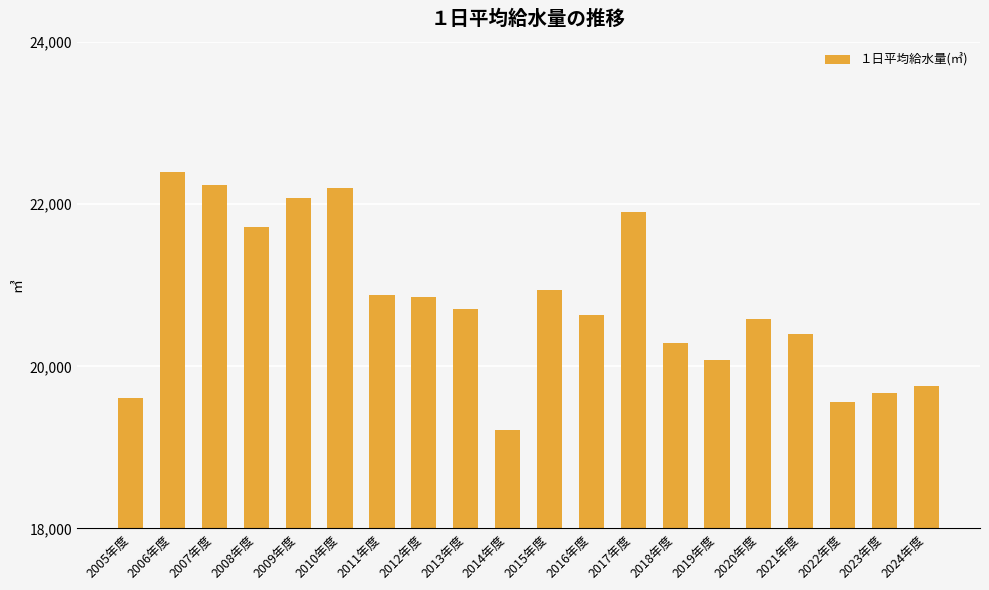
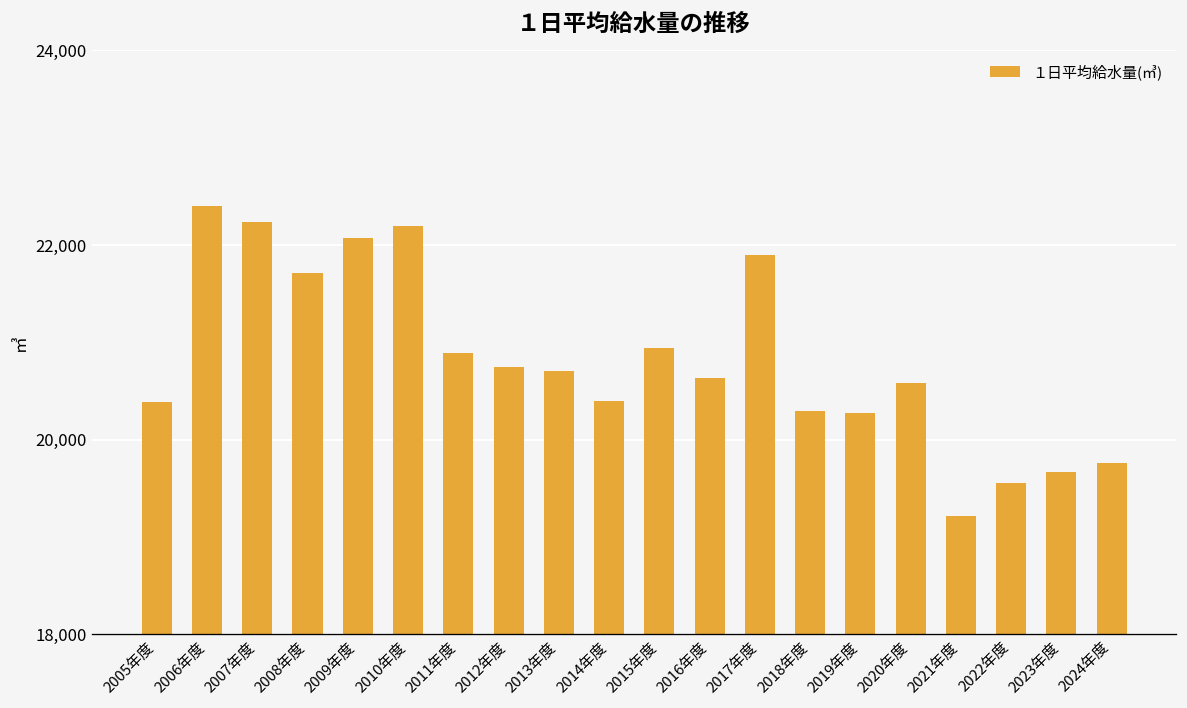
2005年度: 19,600 -> 20,400
2012年度: 20,900 -> 20,700
2014年度: 19,200 -> 20,400
2019年度: 20,100 -> 20,300
2021年度: 20,400 -> 19,200
